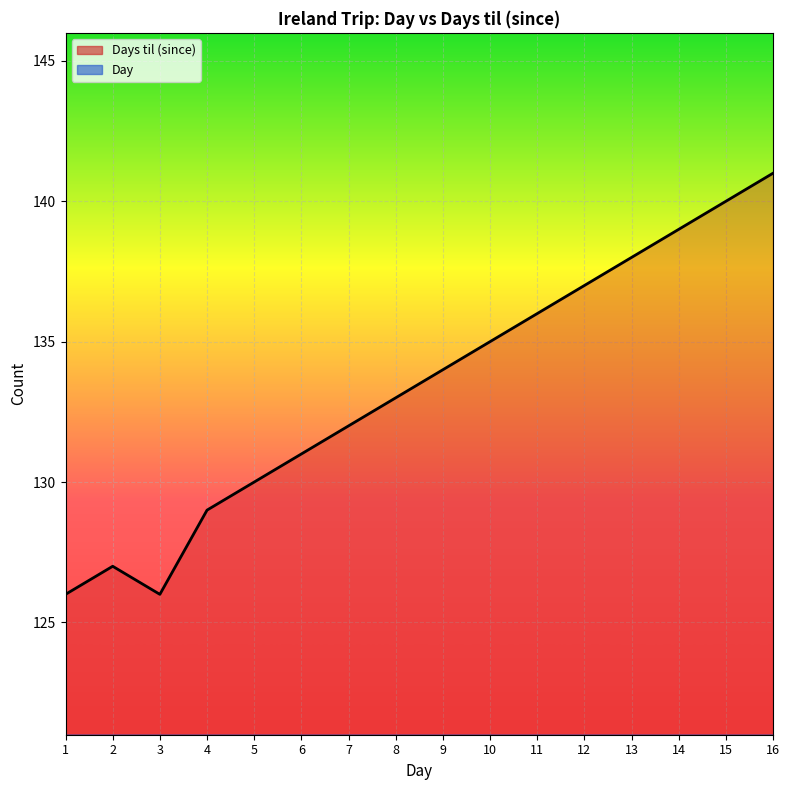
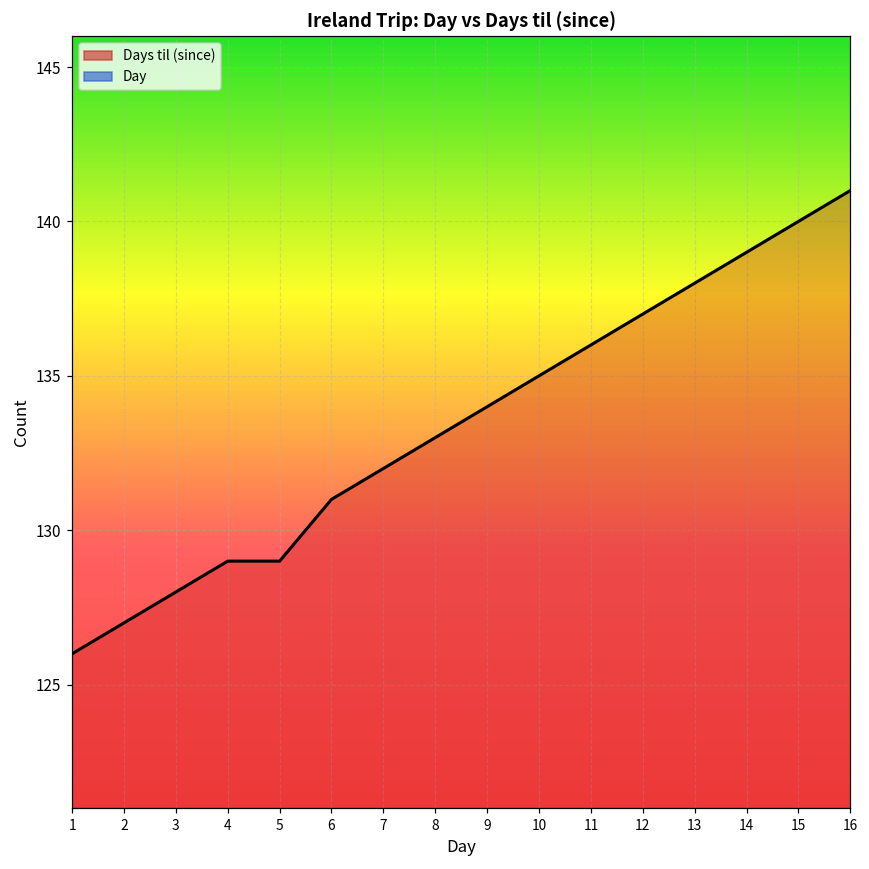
Days til (since), 3: 126 -> 128
Days til (since), 5: 130 -> 129
